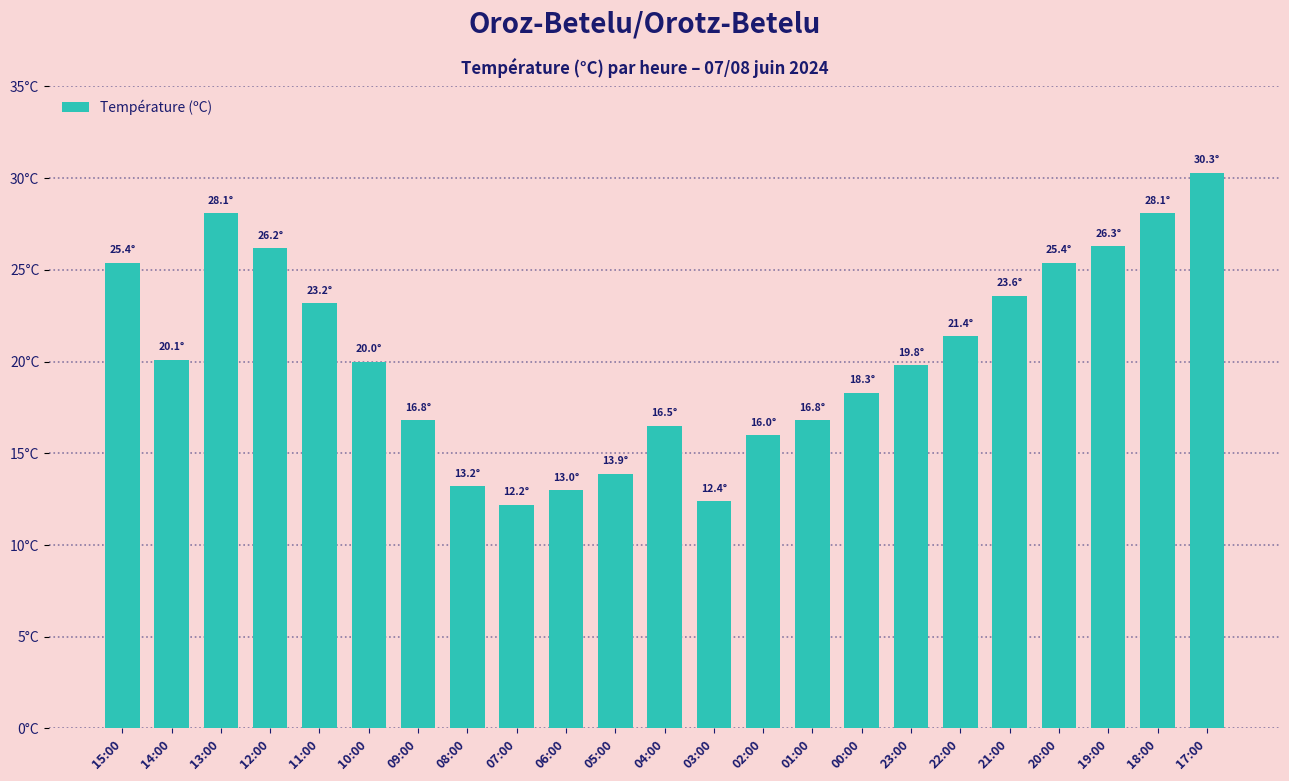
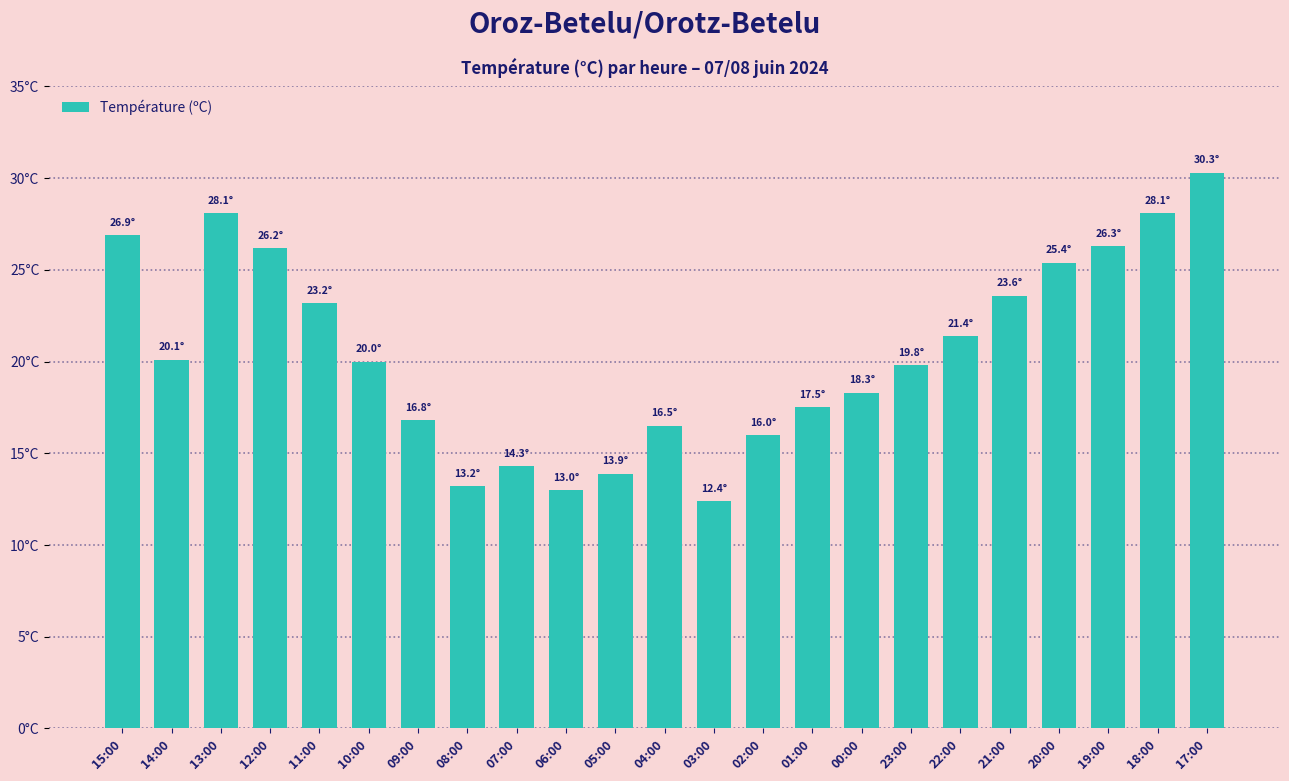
15:00: 25.4° -> 26.9°
07:00: 12.2° -> 14.3°
01:00: 16.8° -> 17.5°
